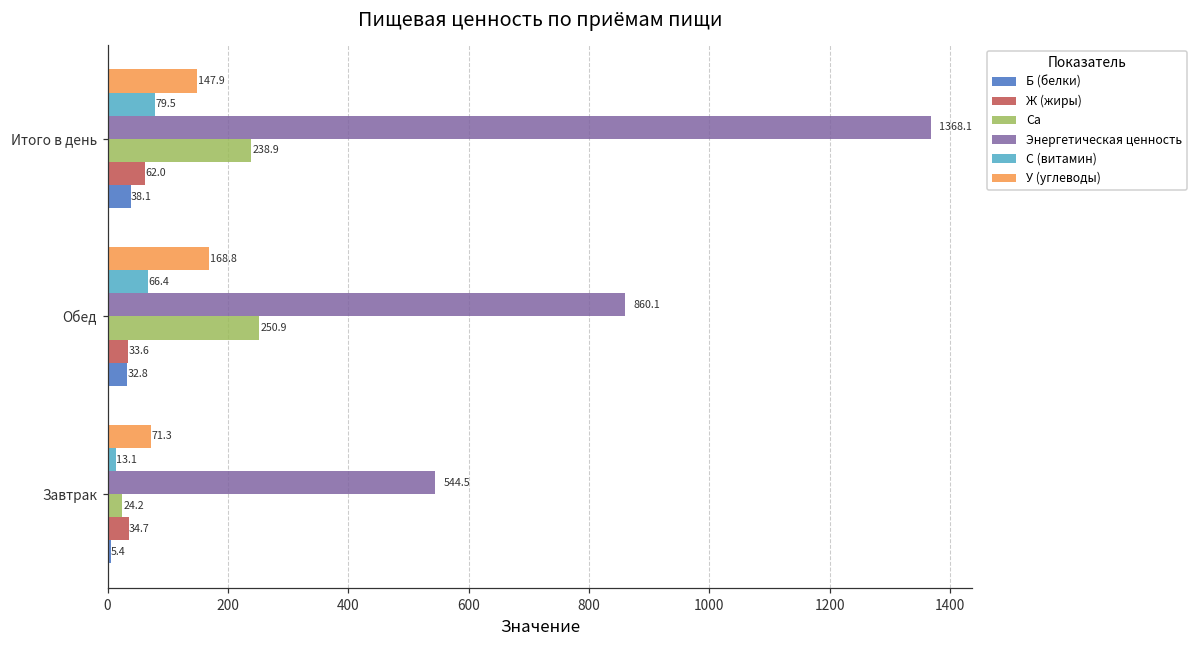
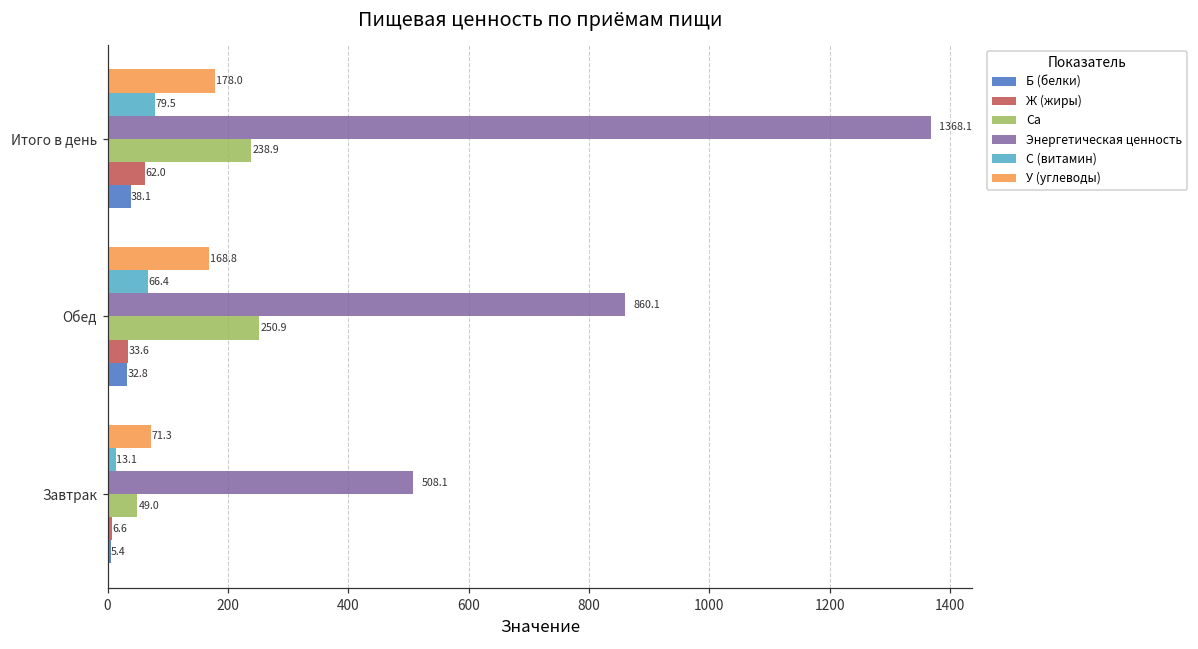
У (углеводы), Итого в день: 147.9 -> 178.0
Энергетическая ценность, Завтрак: 544.5 -> 508.1
Ca, Завтрак: 24.2 -> 49.0
Ж (жиры), Завтрак: 34.7 -> 6.6
